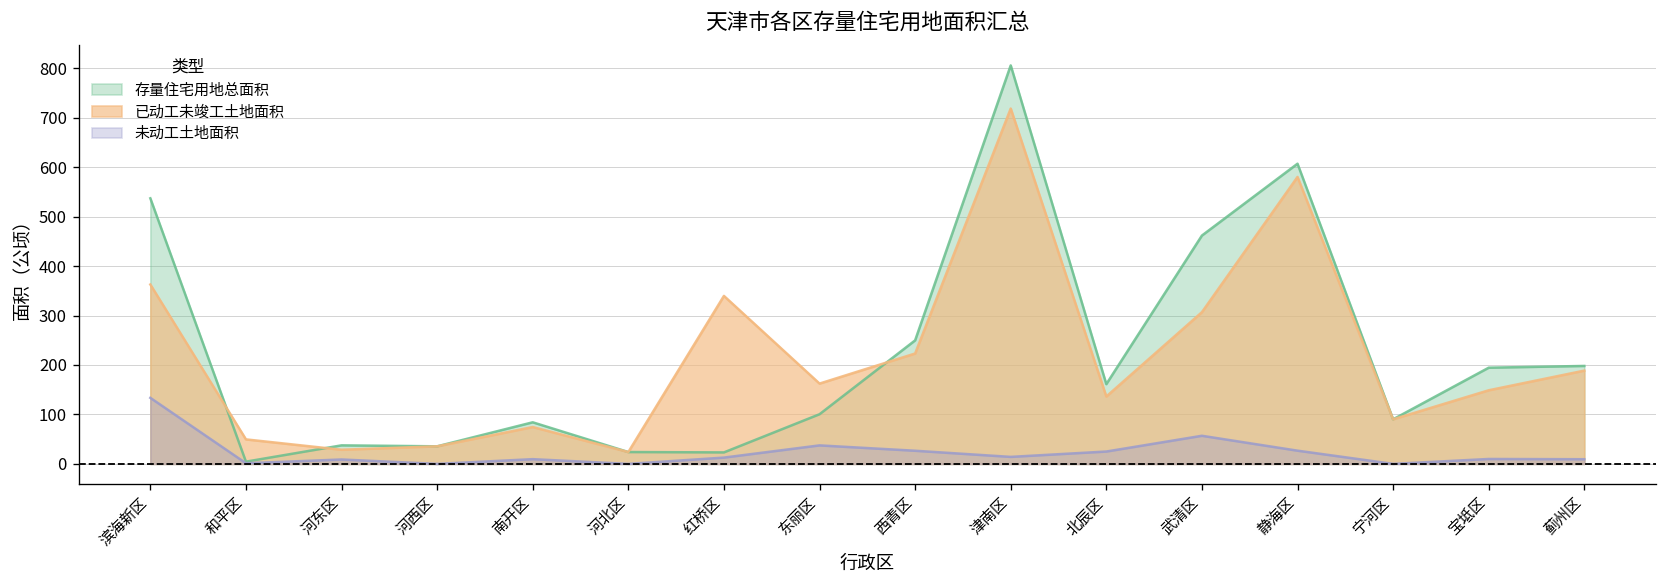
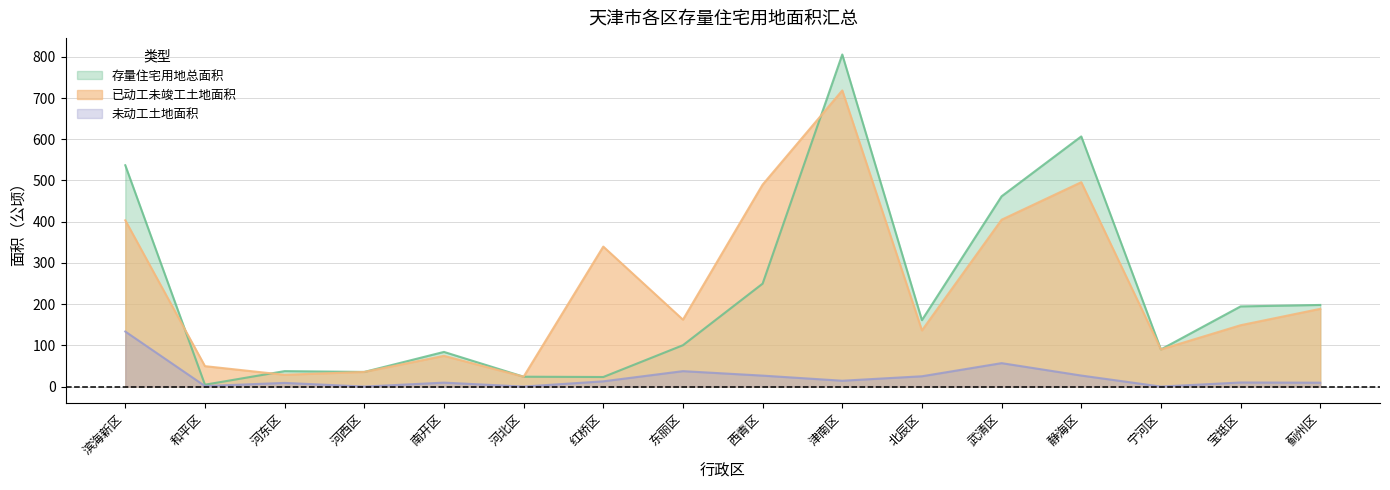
已动工未竣工土地面积, 滨海新区: 360 -> 400
已动工未竣工土地面积, 西青区: 220 -> 490
已动工未竣工土地面积, 武清区: 310 -> 400
已动工未竣工土地面积, 静海区: 580 -> 500
